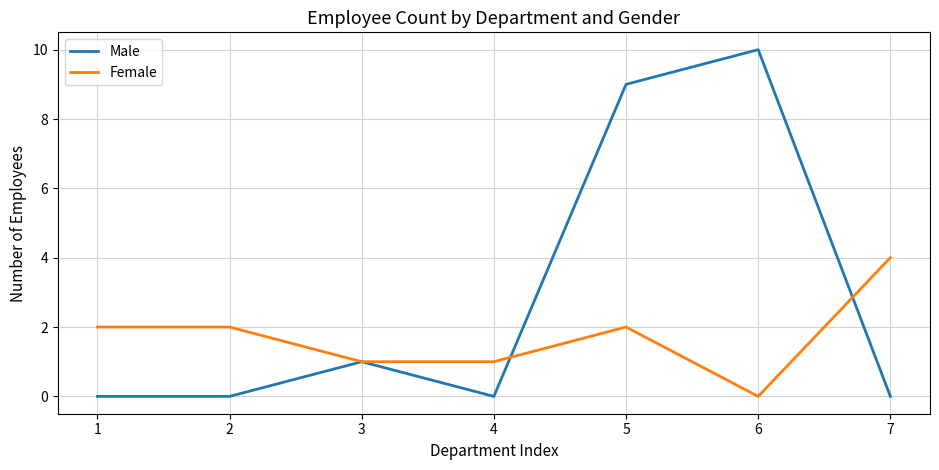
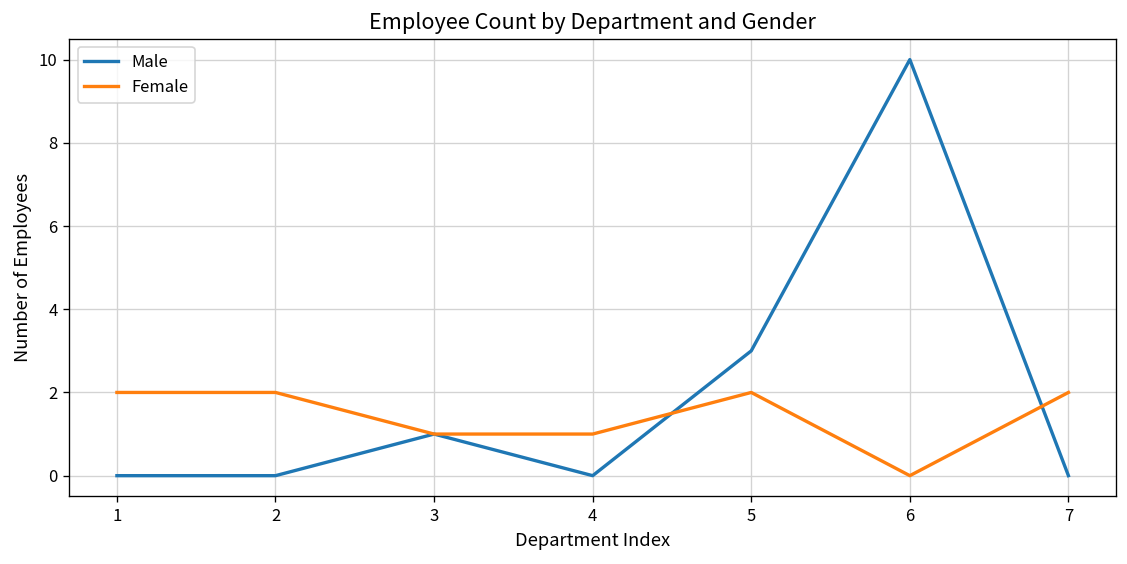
Male, 5: 9 -> 3
Female, 7: 4 -> 2
